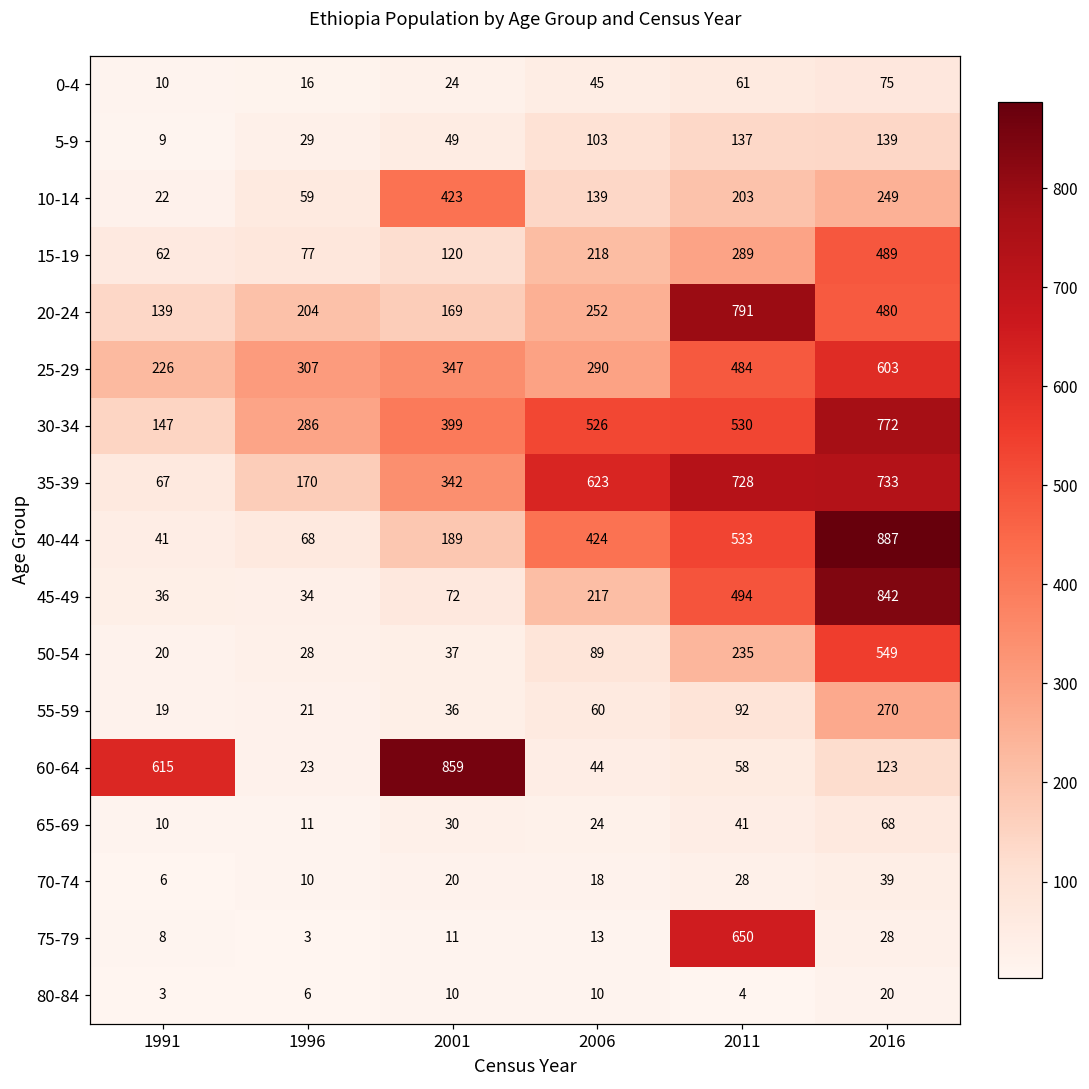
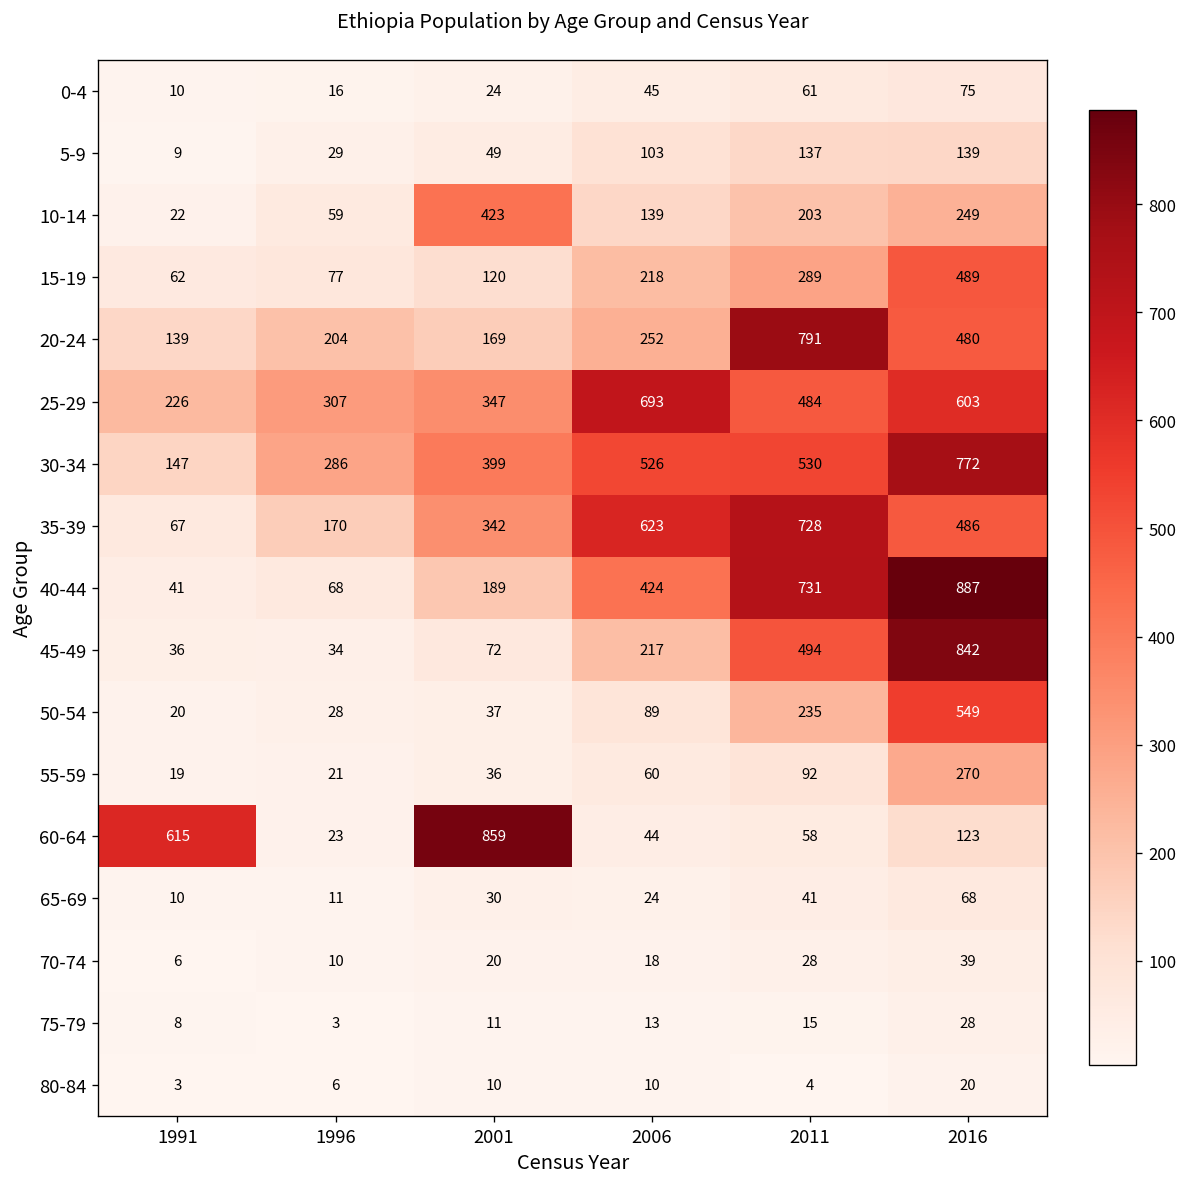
25-29, 2006: 290 -> 693
35-39, 2016: 733 -> 486
40-44, 2011: 533 -> 731
75-79, 2011: 650 -> 15
